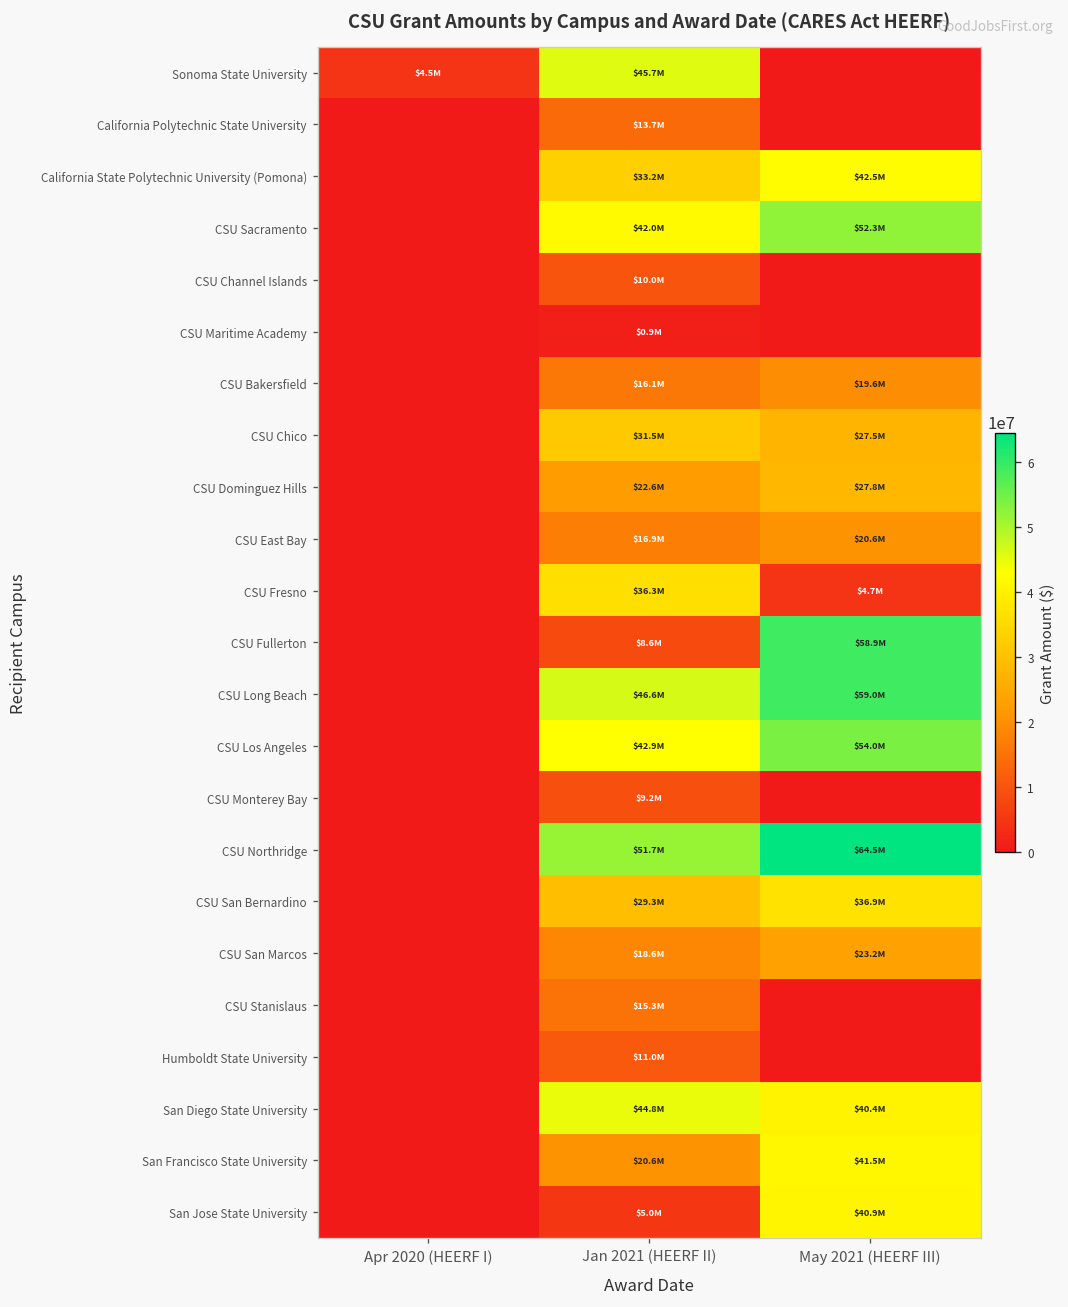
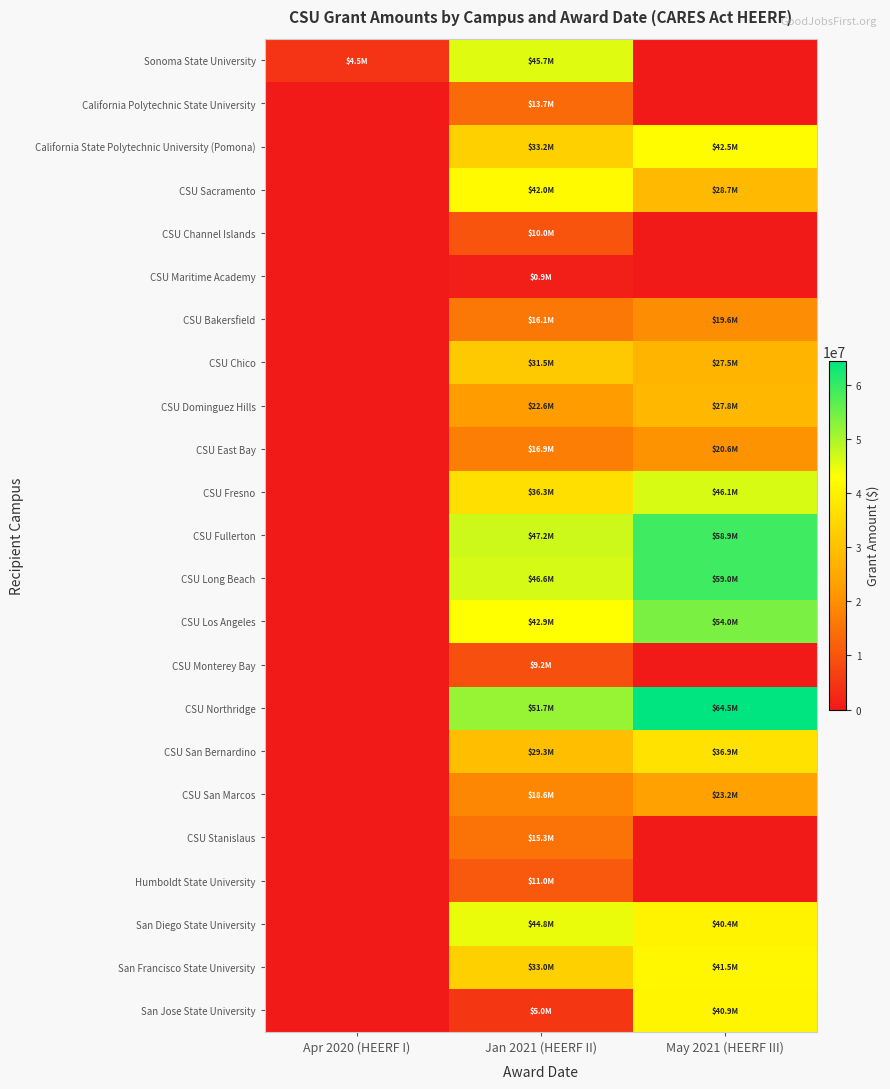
CSU Sacramento, May 2021 (HEERF III): $52.3M -> $28.7M
CSU Fresno, May 2021 (HEERF III): $4.7M -> $46.1M
CSU Fullerton, Jan 2021 (HEERF II): $8.6M -> $47.2M
San Francisco State University, Jan 2021 (HEERF II): $20.6M -> $33.0M
